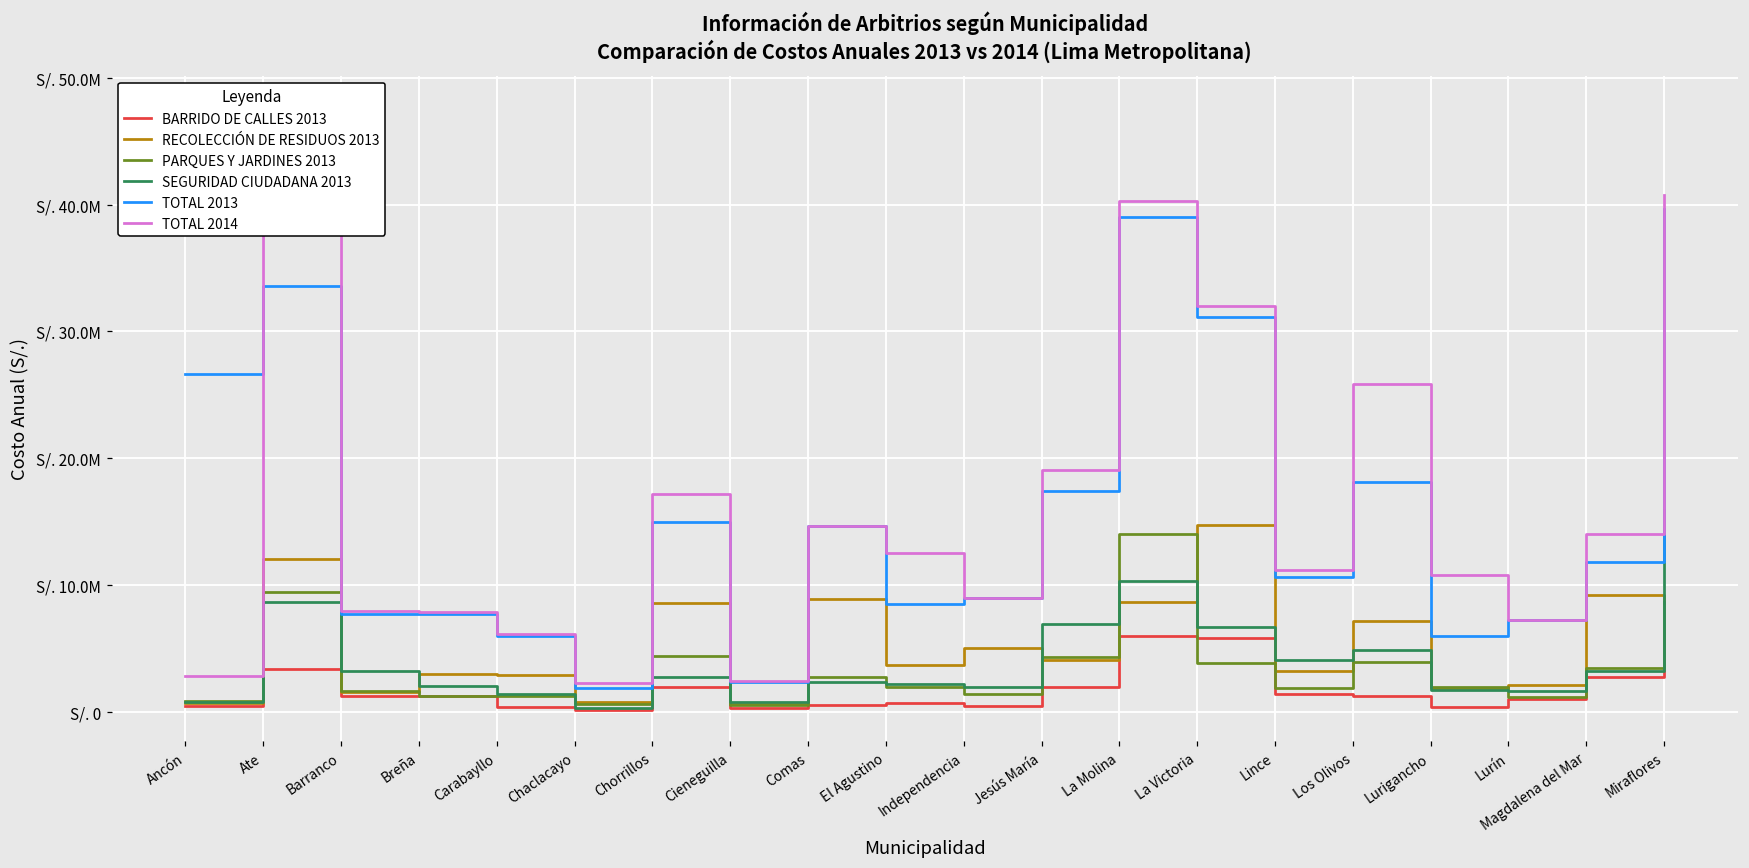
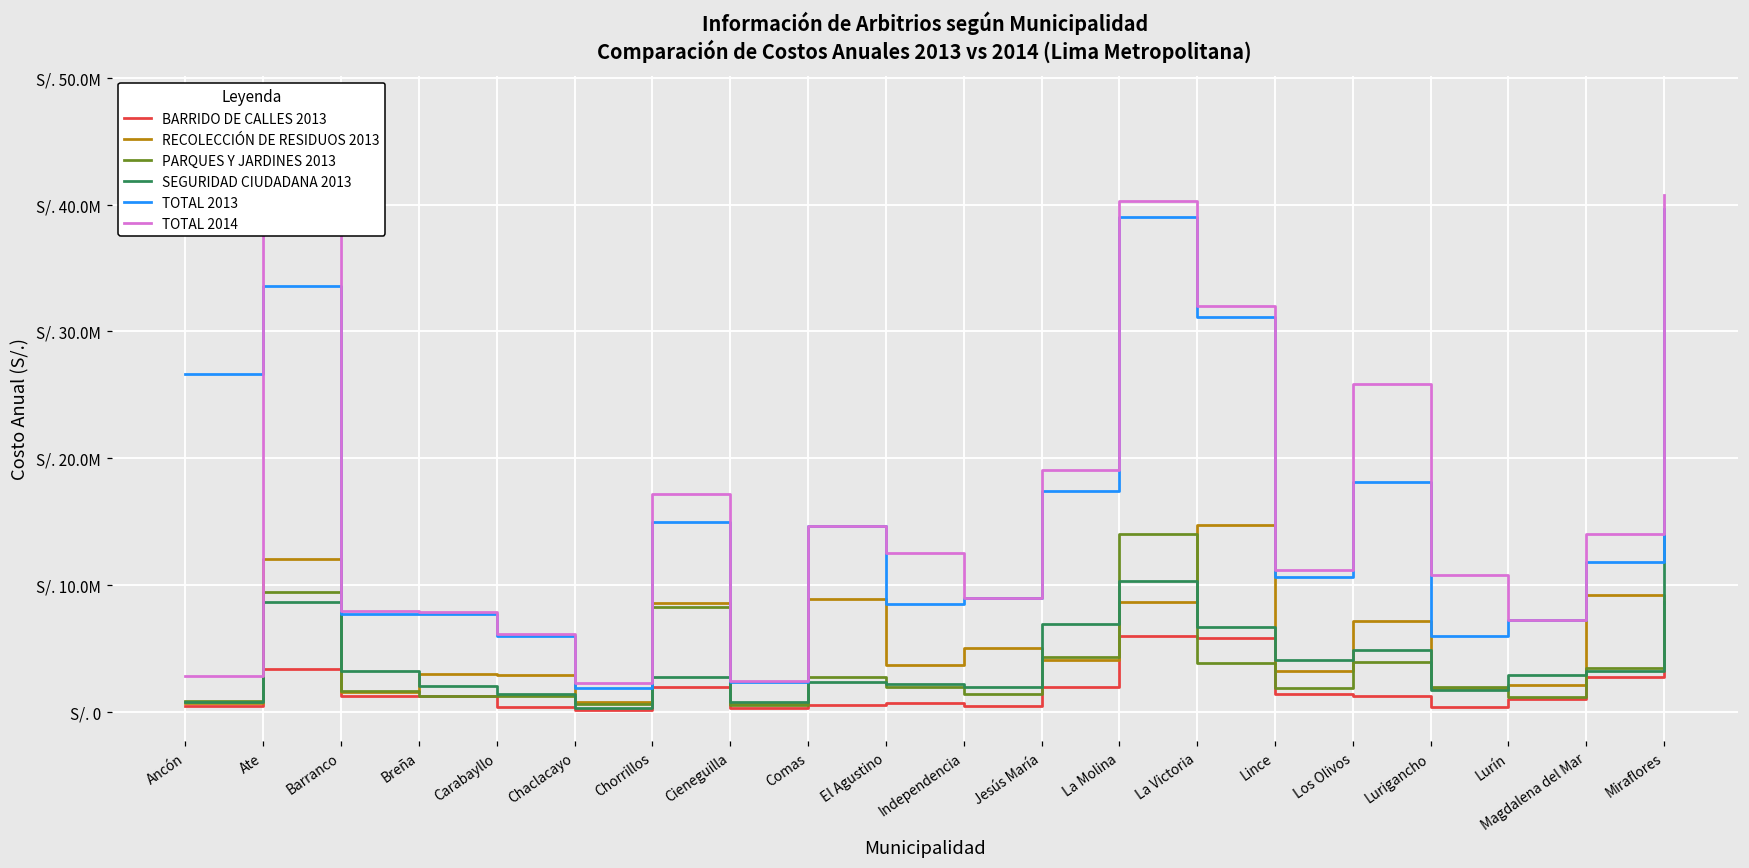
PARQUES Y JARDINES 2013, Chorrillos: S/. 4400000 -> S/. 8300000
SEGURIDAD CIUDADANA 2013, Lurín: S/. 1600000 -> S/. 2900000
